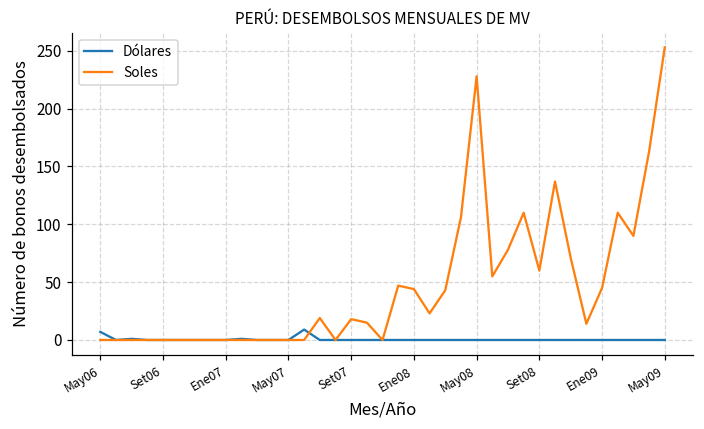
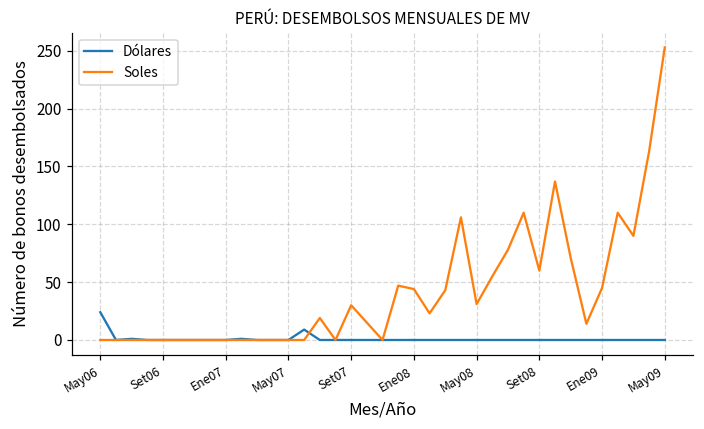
Dólares, May06: 7 -> 24
Soles, Set07: 18 -> 30
Soles, May08: 228 -> 31
